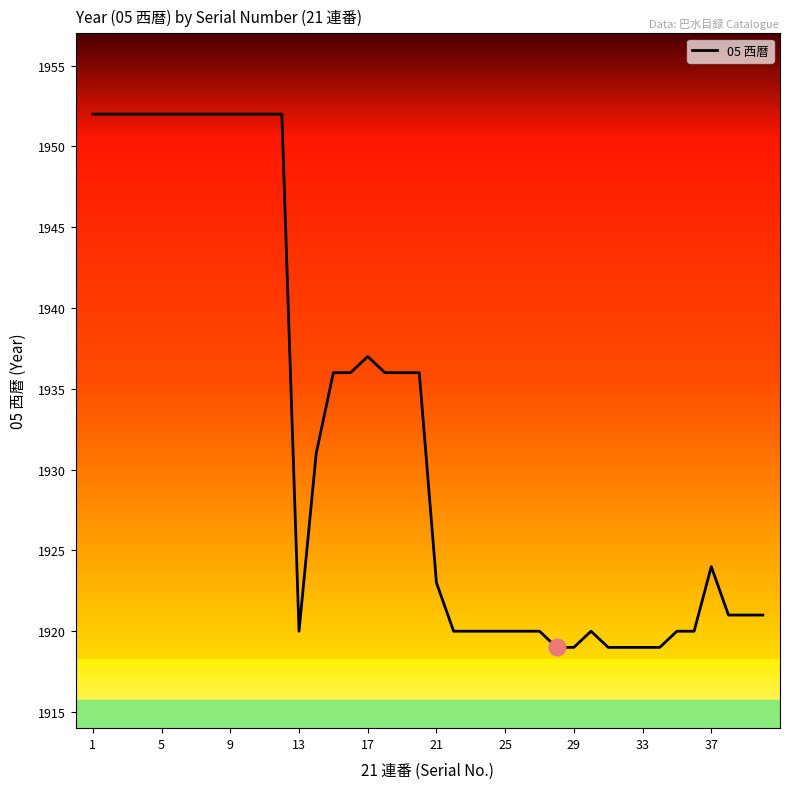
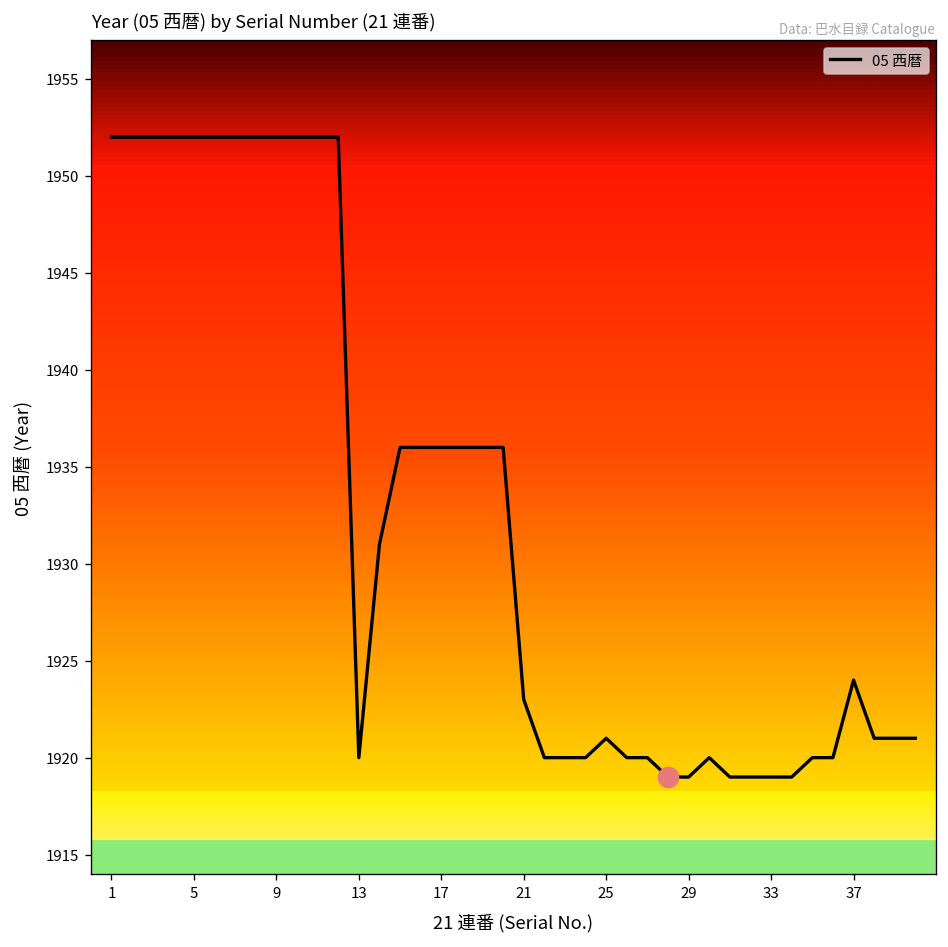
05 西暦, 17: 1937 -> 1936
05 西暦, 25: 1920 -> 1921
